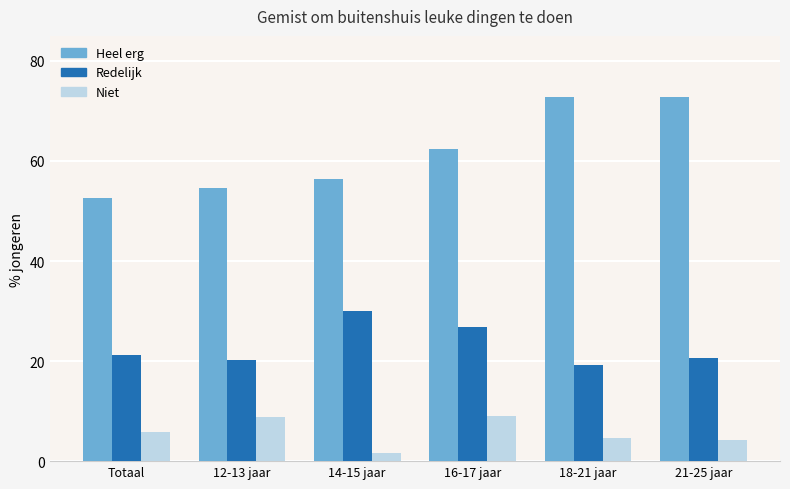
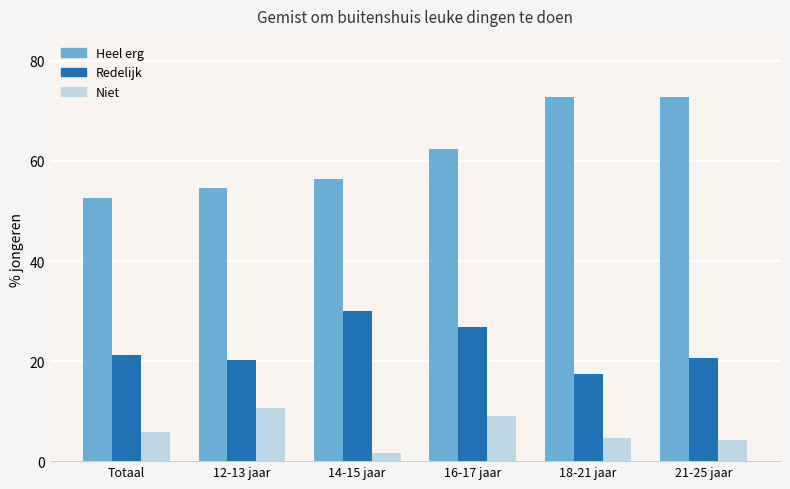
Niet, 12-13 jaar: 9 -> 11
Redelijk, 18-21 jaar: 19 -> 17
